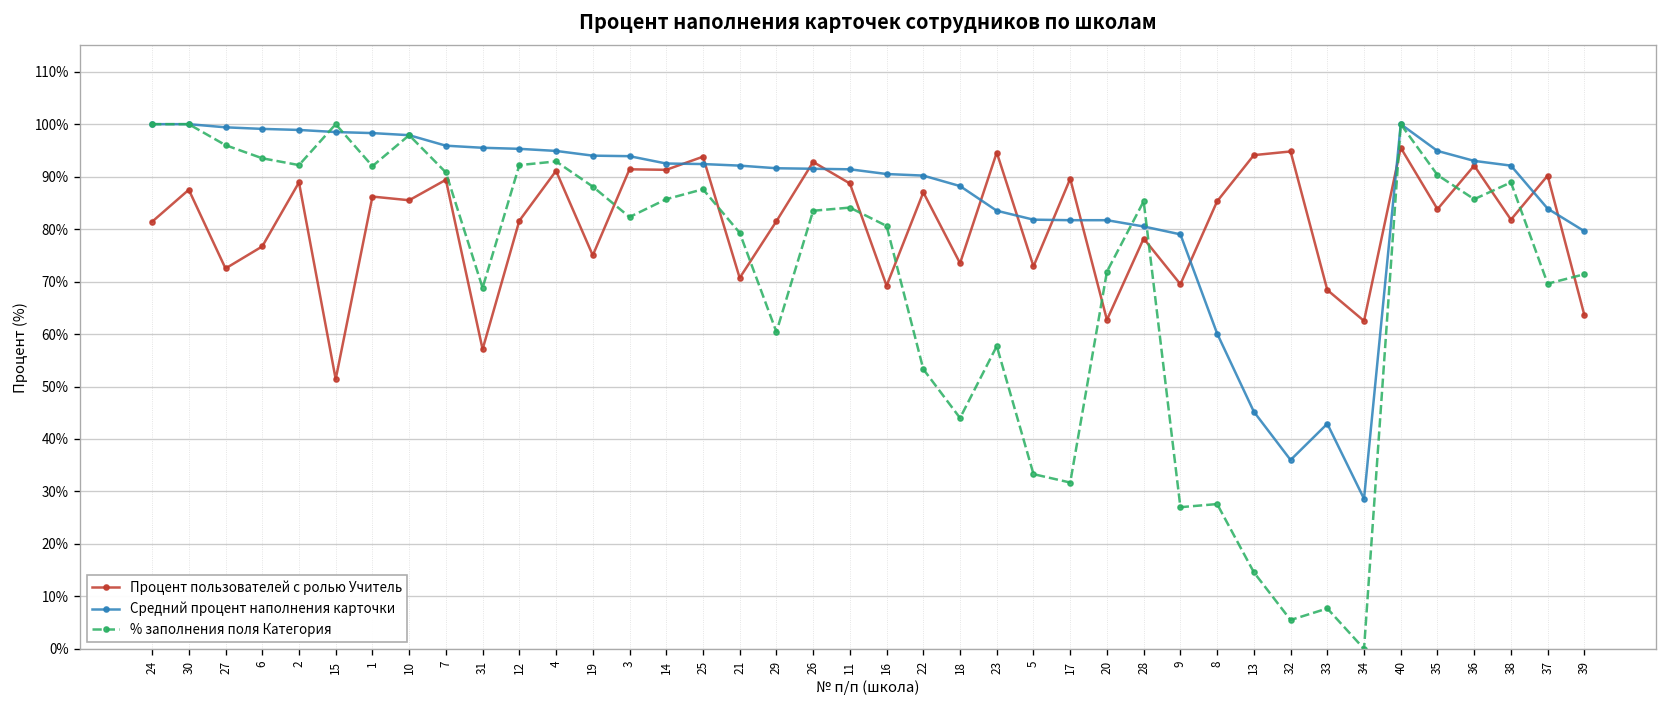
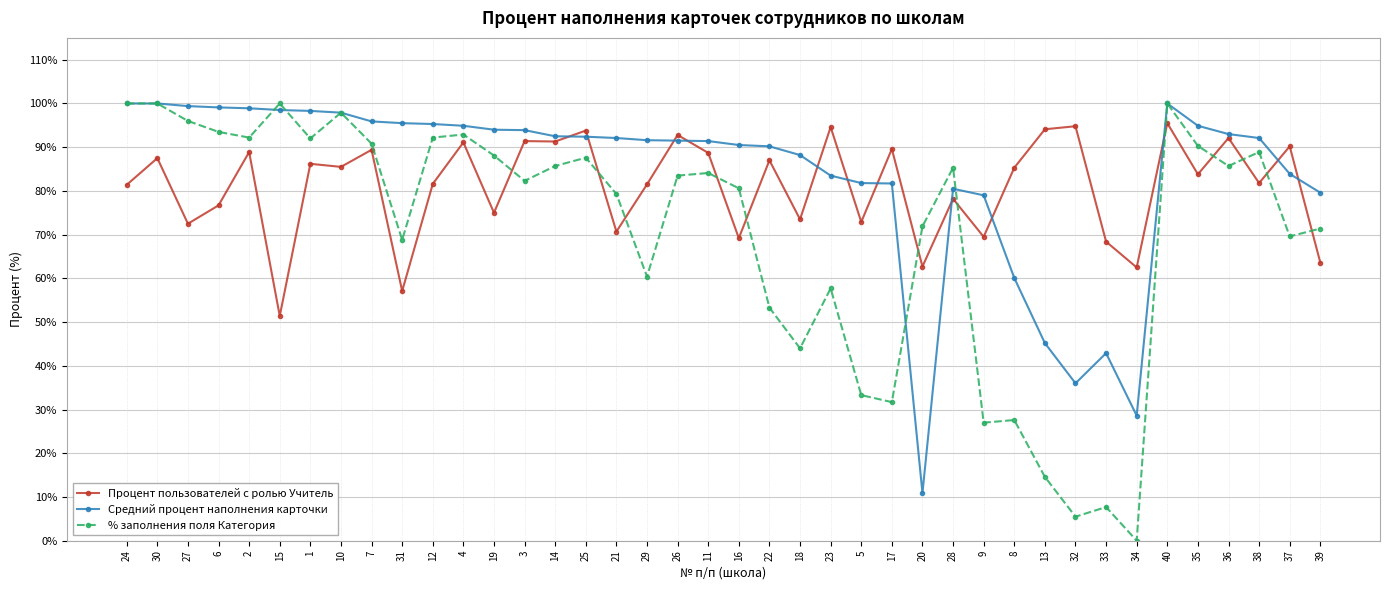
Средний процент наполнения карточки, 20: 82% -> 11%
